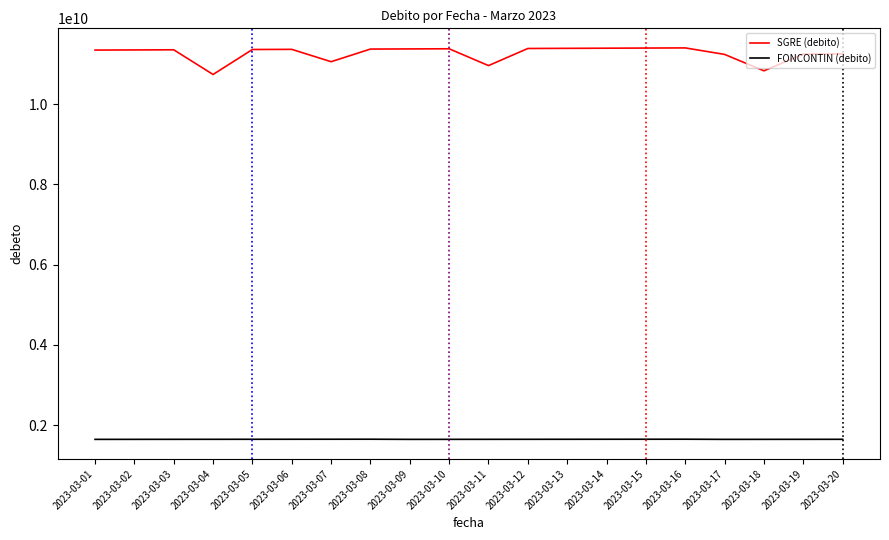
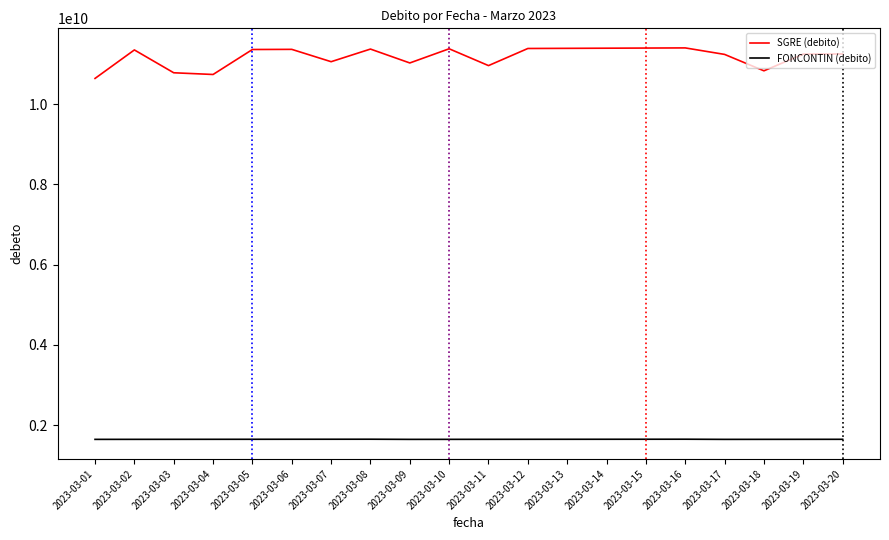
SGRE (debito), 2023-03-01: 11300000000 -> 10600000000
SGRE (debito), 2023-03-03: 11400000000 -> 10800000000
SGRE (debito), 2023-03-09: 11400000000 -> 11000000000
